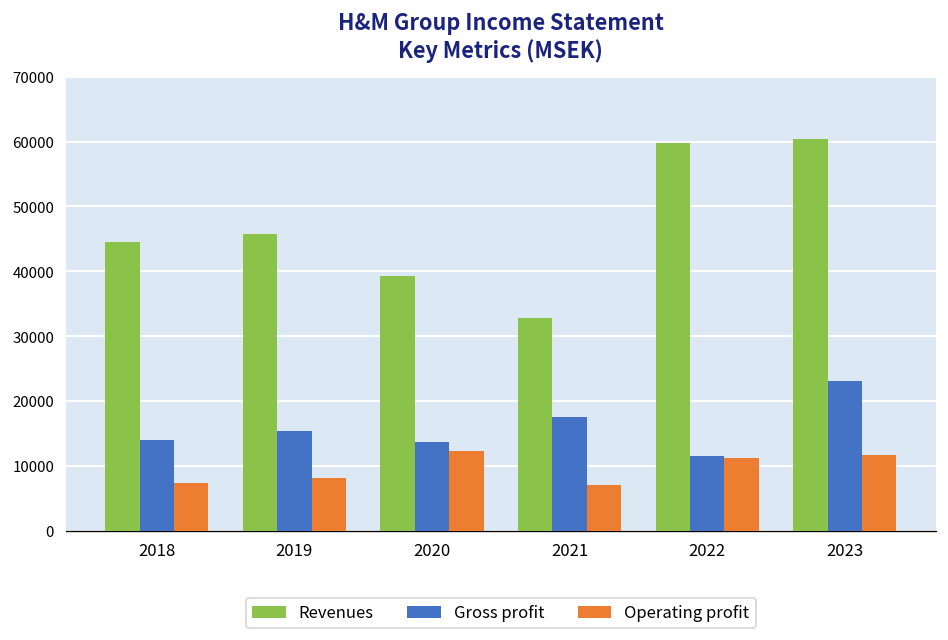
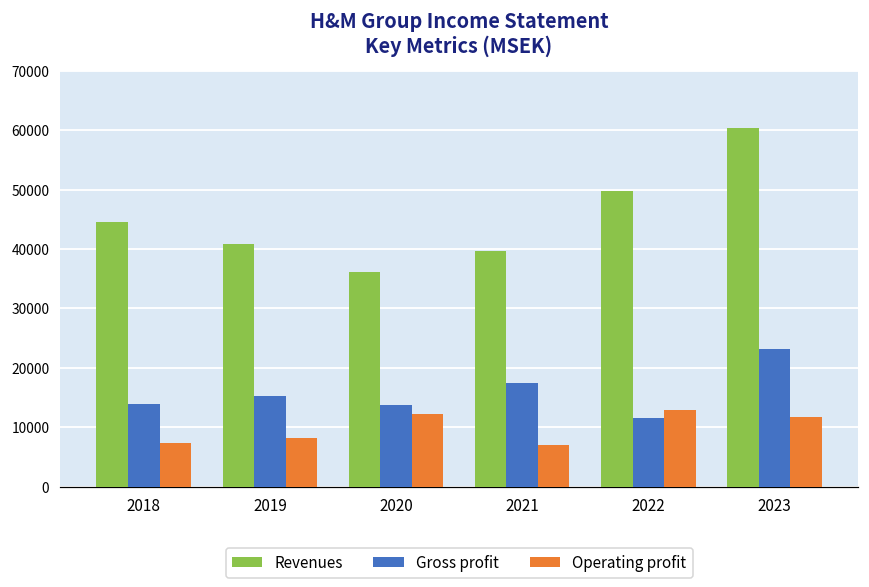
Revenues, 2019: 46000 -> 41000
Revenues, 2020: 39000 -> 36000
Revenues, 2021: 33000 -> 40000
Revenues, 2022: 60000 -> 50000
Operating profit, 2022: 11000 -> 13000
